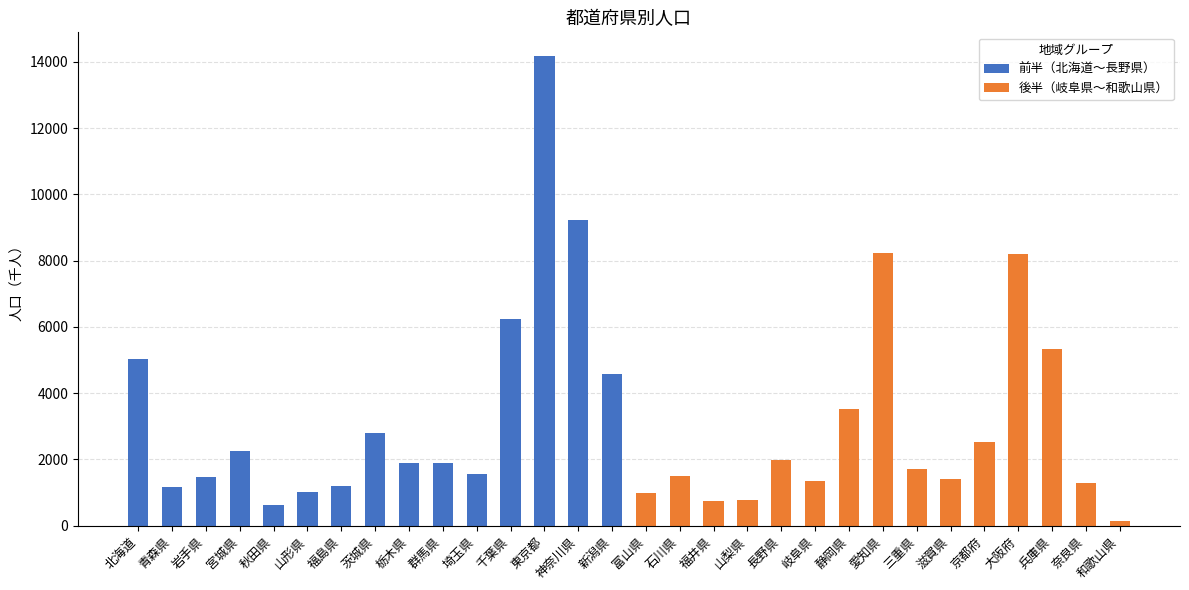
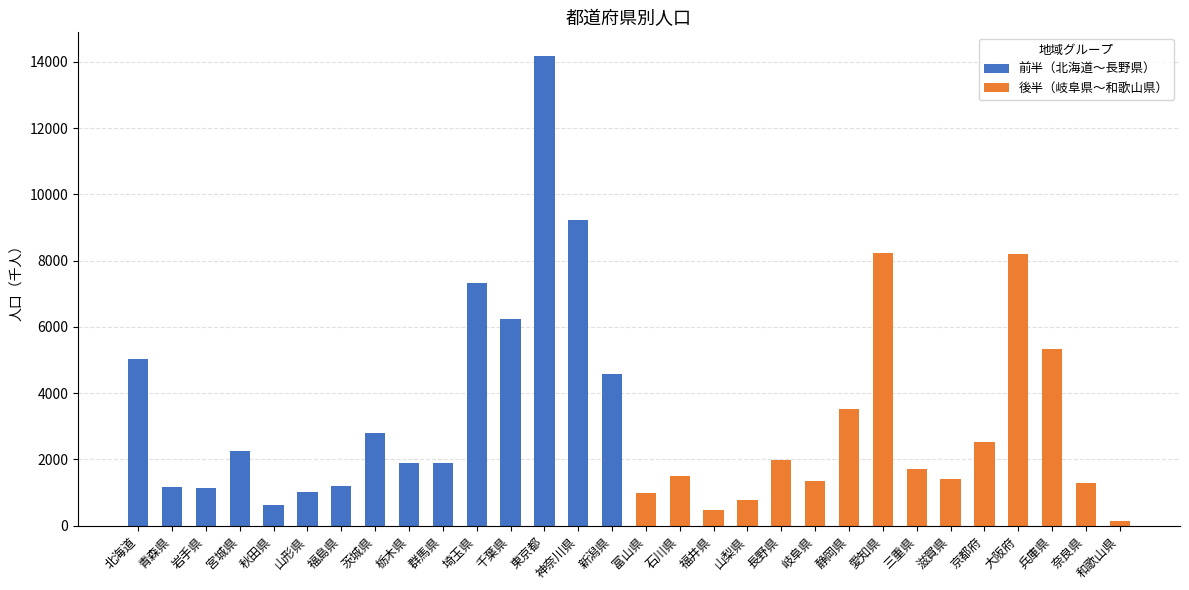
前半（北海道〜長野県）, 岩手県: 1500 -> 1100
前半（北海道〜長野県）, 埼玉県: 1600 -> 7300
後半（岐阜県〜和歌山県）, 福井県: 700 -> 500
